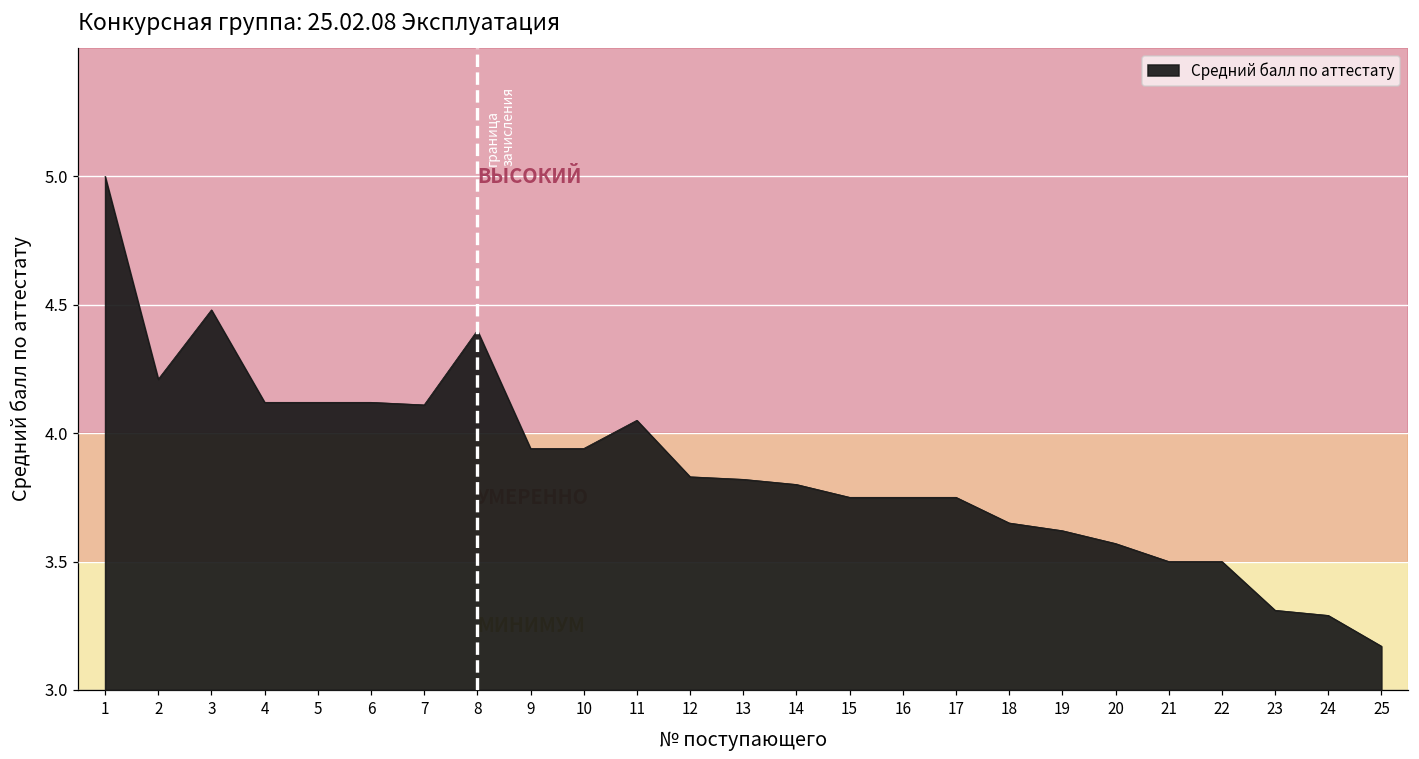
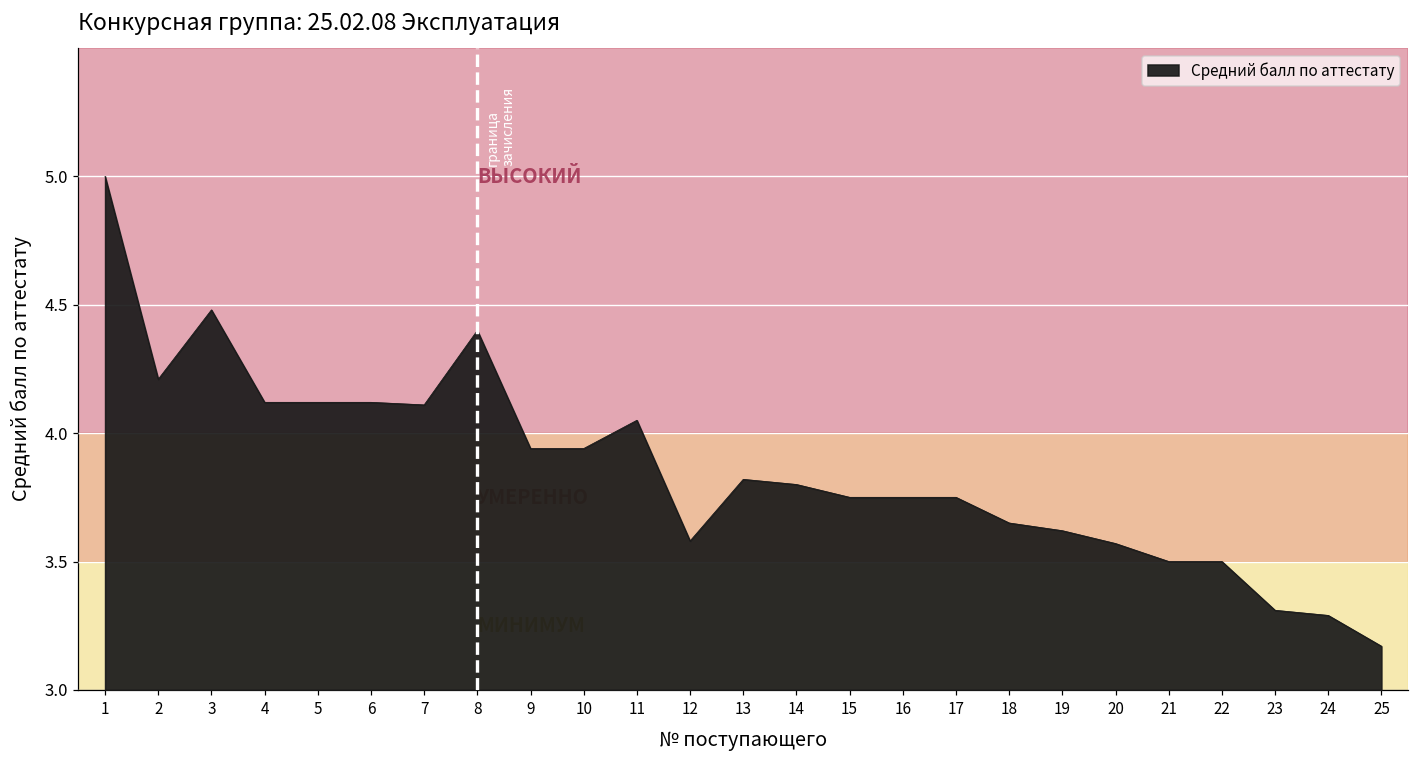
12: 3.83 -> 3.58
